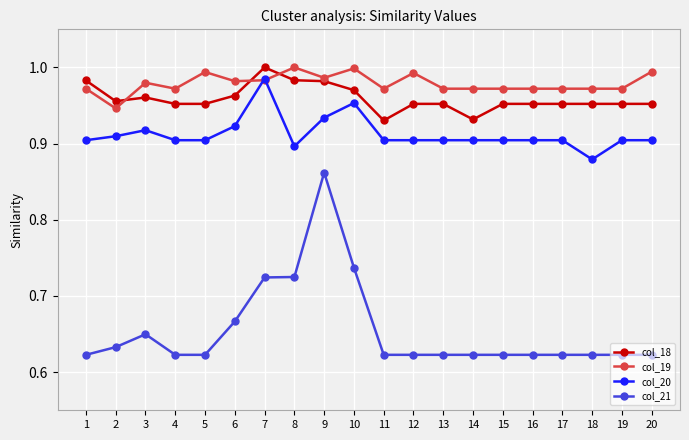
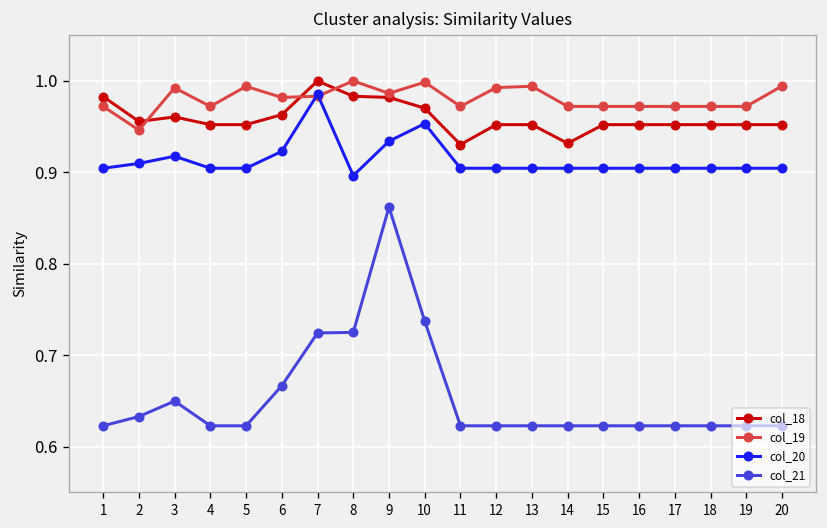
col_19, 3: 0.98 -> 0.99
col_19, 13: 0.97 -> 0.99
col_20, 18: 0.88 -> 0.90
